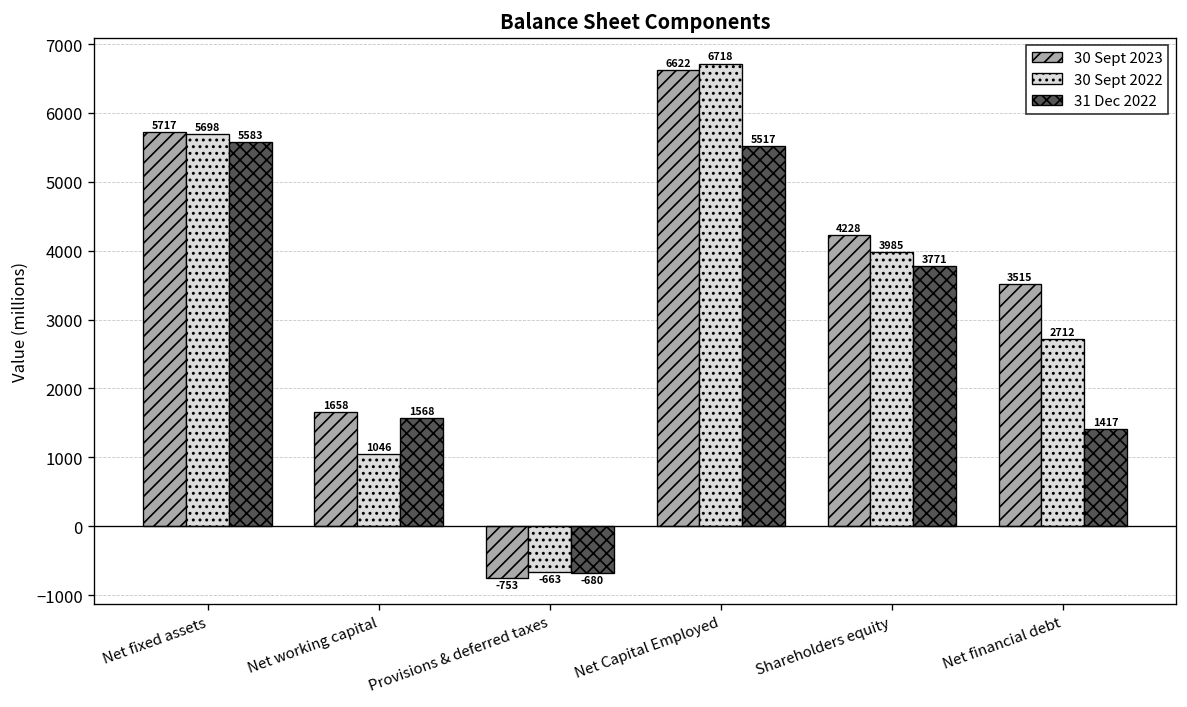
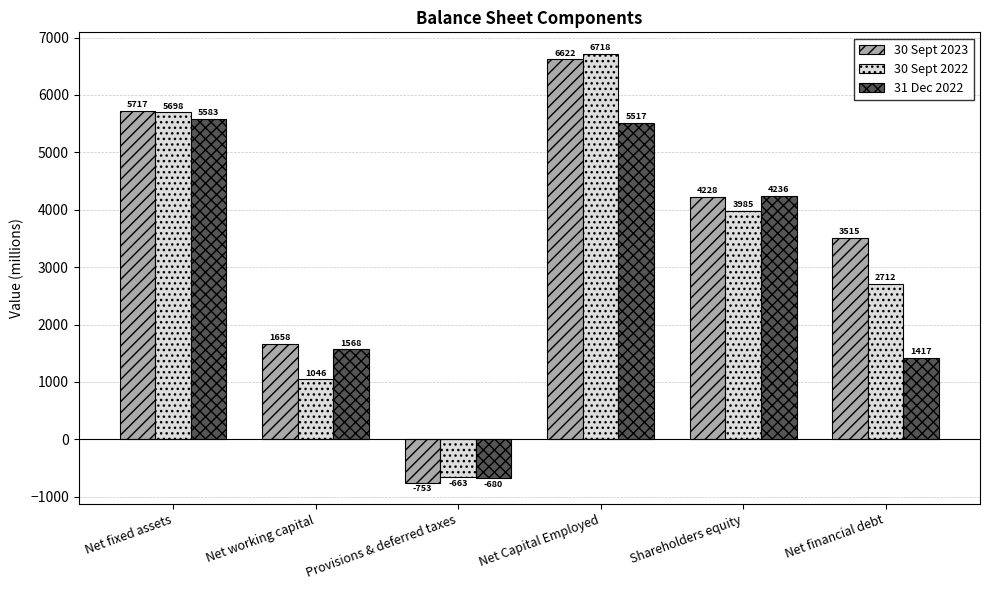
31 Dec 2022, Shareholders equity: 3771 -> 4236
